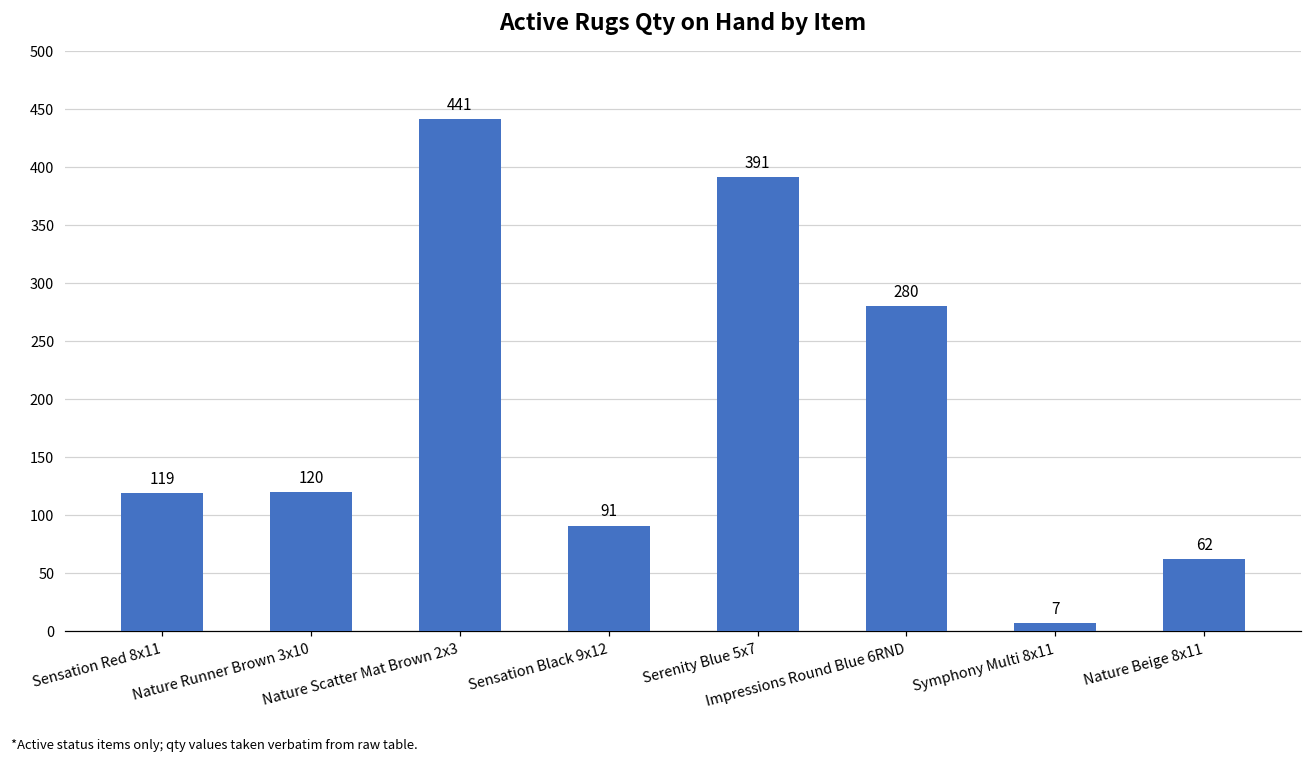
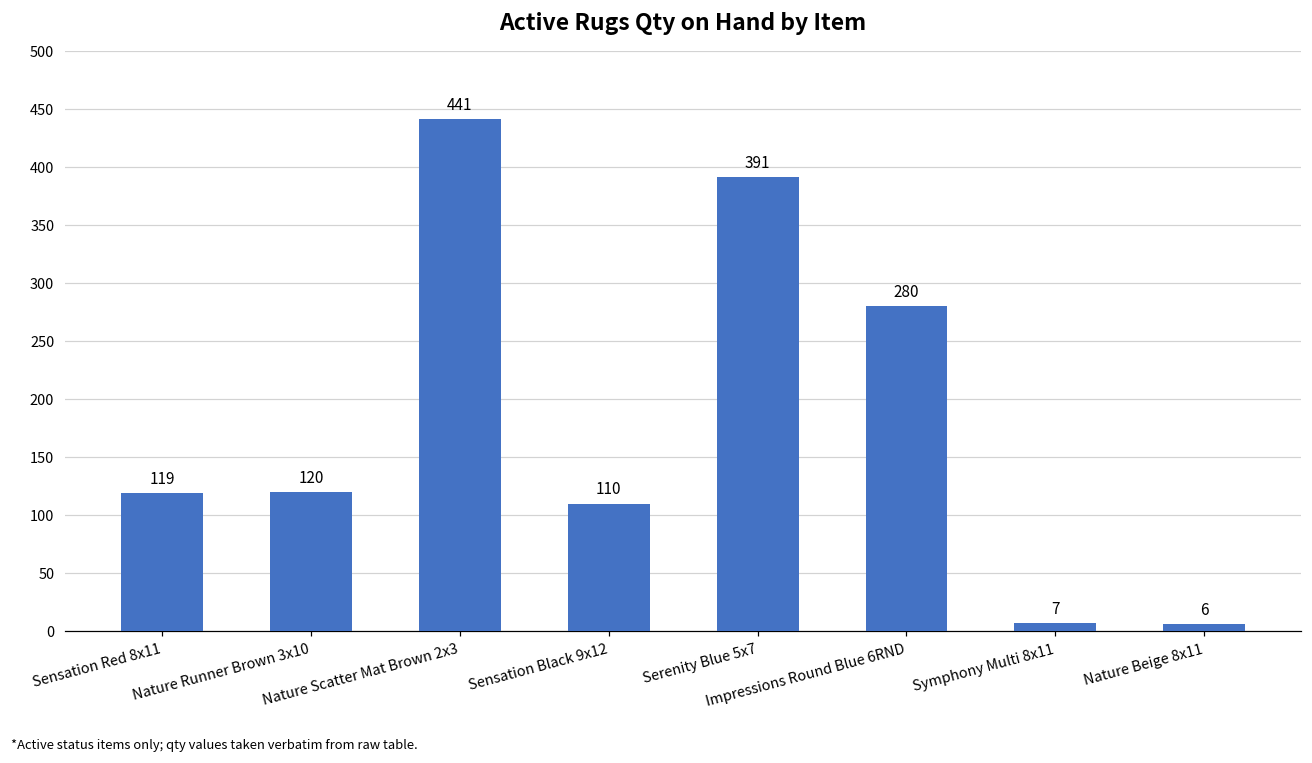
Sensation Black 9x12: 91 -> 110
Nature Beige 8x11: 62 -> 6
